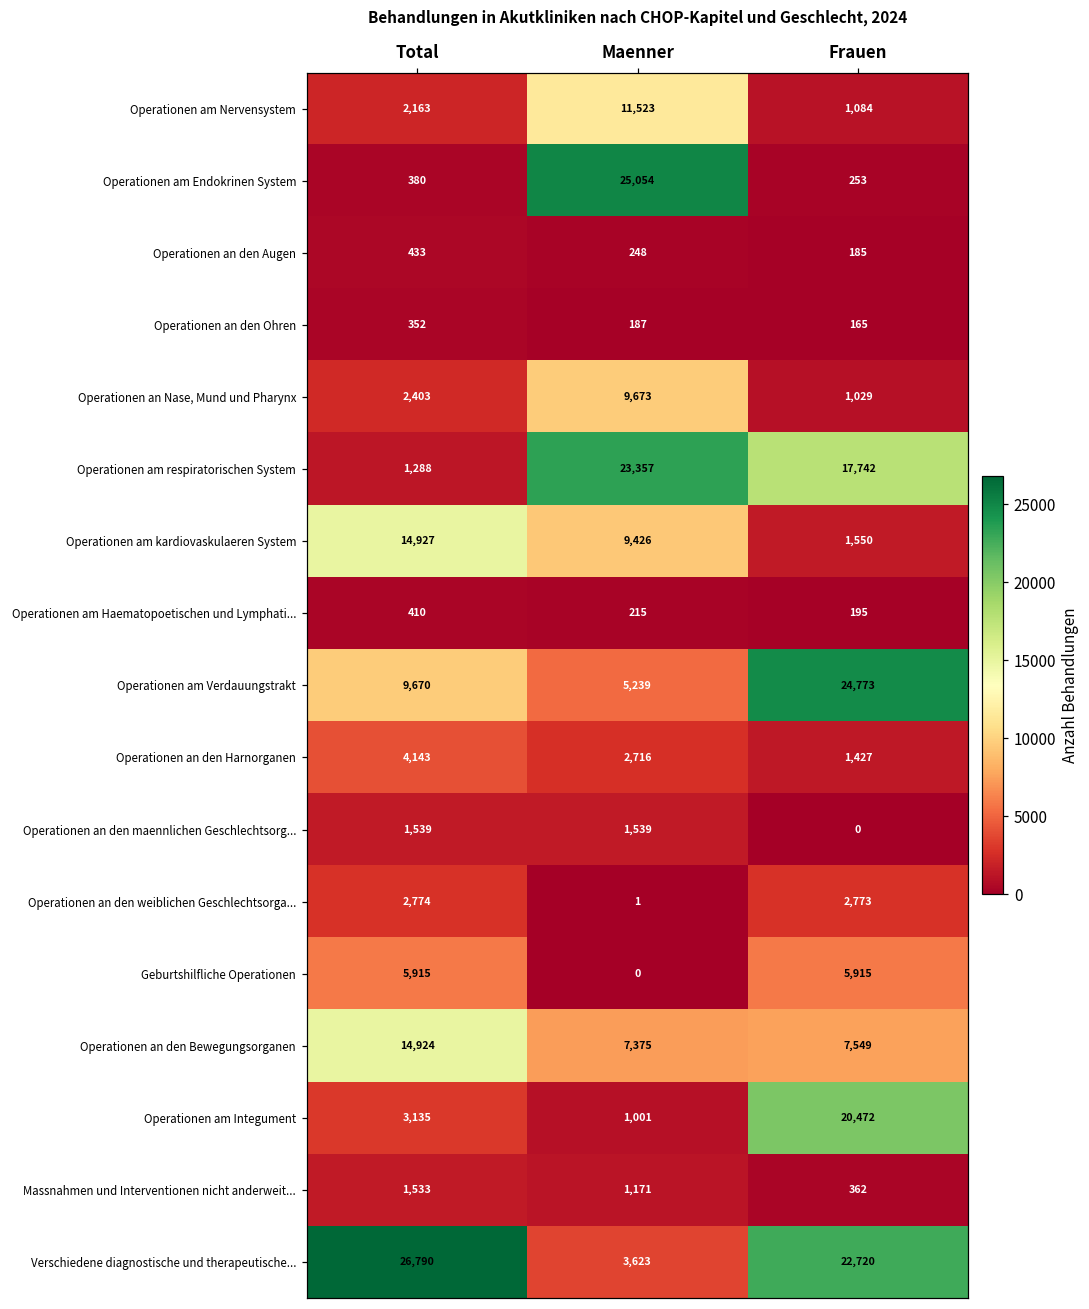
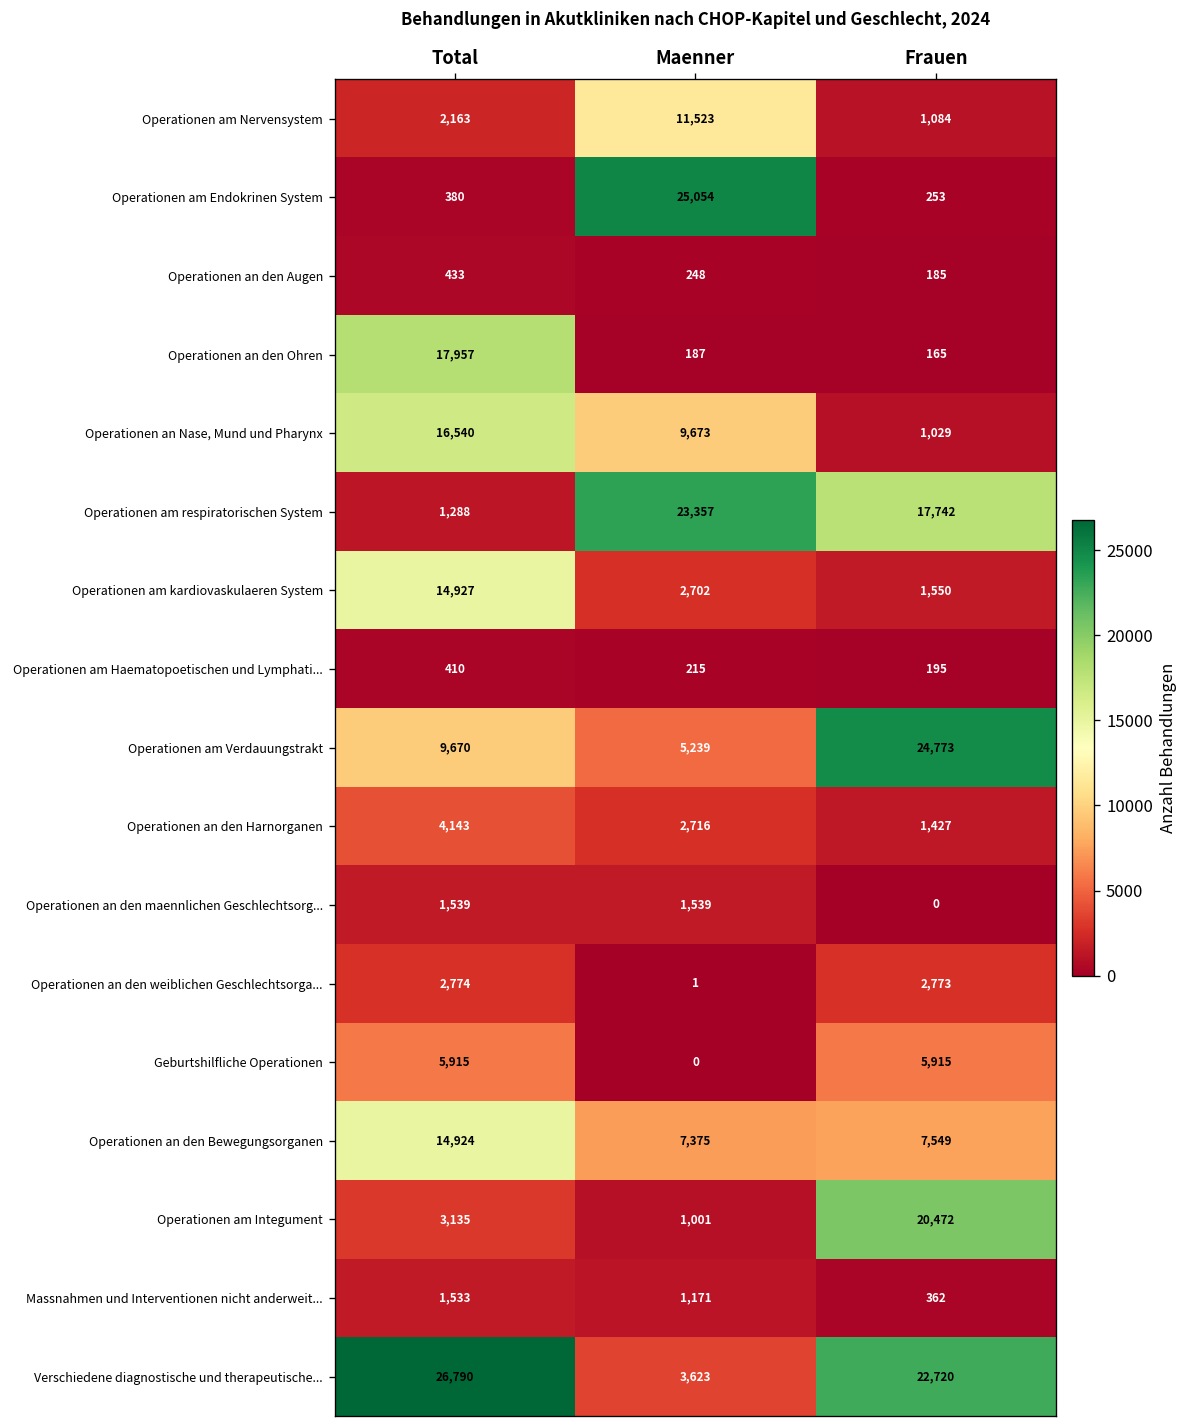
Operationen an den Ohren, Total: 352 -> 17,957
Operationen an Nase, Mund und Pharynx, Total: 2,403 -> 16,540
Operationen am kardiovaskulaeren System, Maenner: 9,426 -> 2,702
